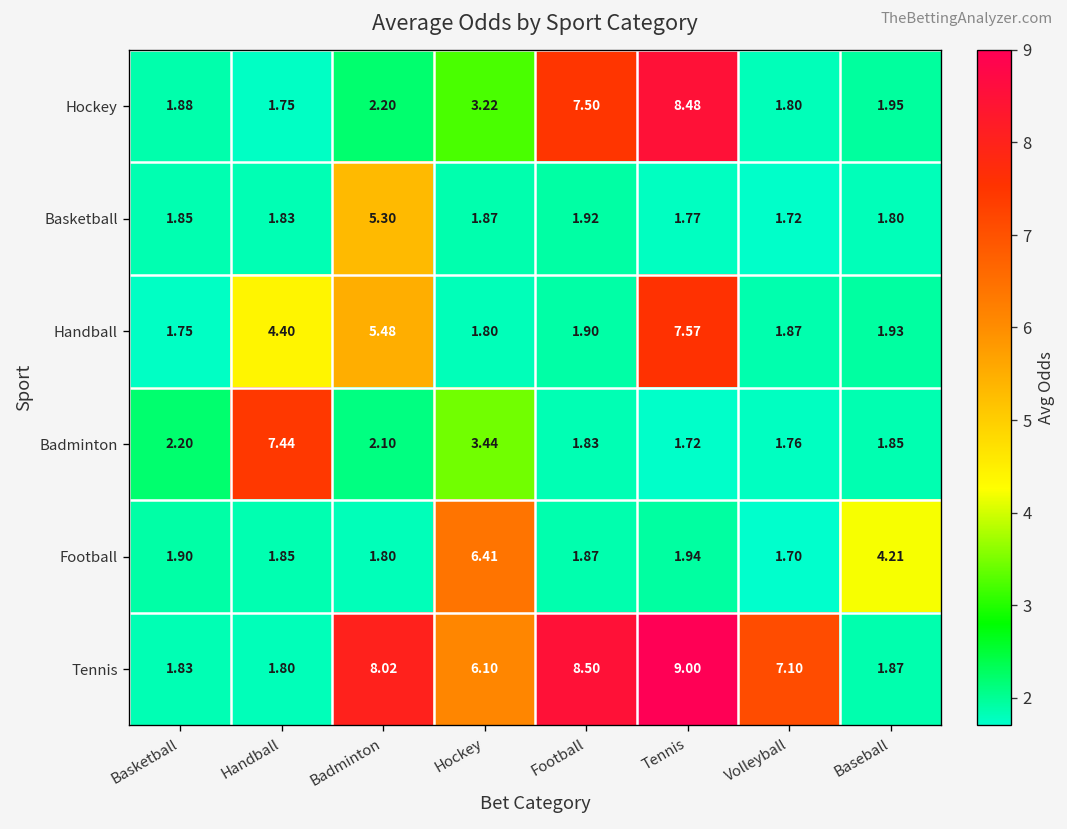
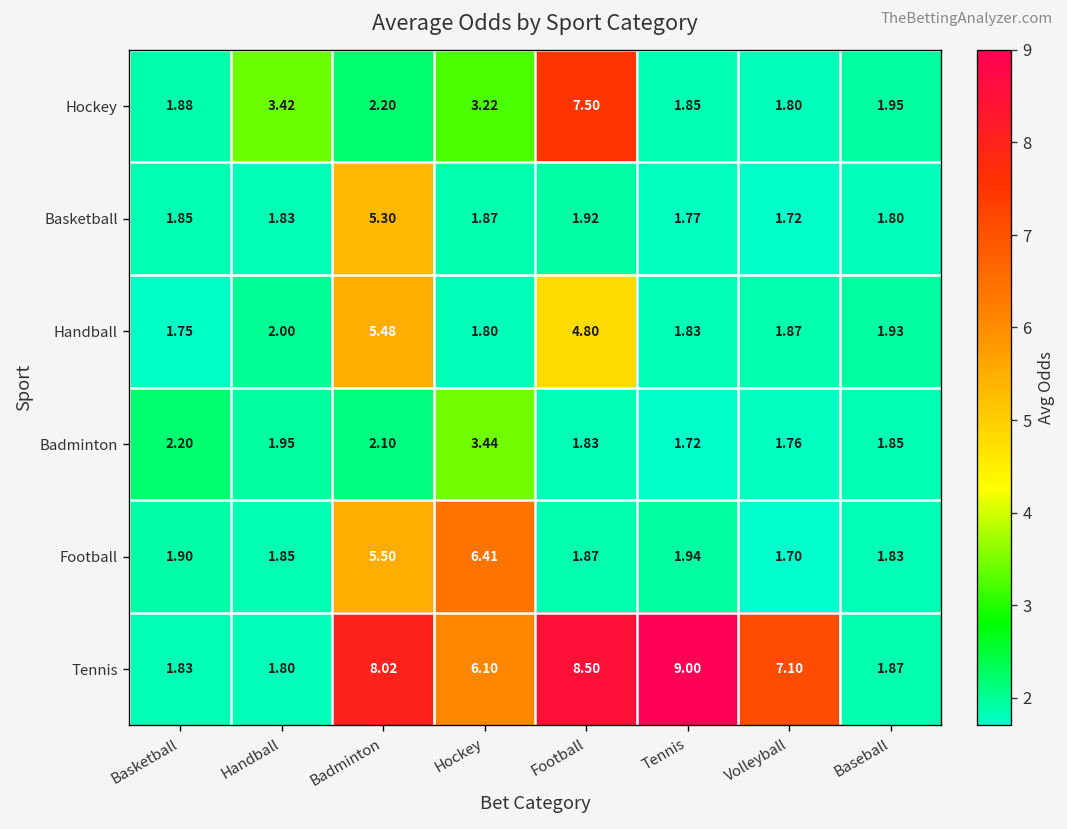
Hockey, Handball: 1.75 -> 3.42
Hockey, Tennis: 8.48 -> 1.85
Handball, Handball: 4.40 -> 2.00
Handball, Football: 1.90 -> 4.80
Handball, Tennis: 7.57 -> 1.83
Badminton, Handball: 7.44 -> 1.95
Football, Badminton: 1.80 -> 5.50
Football, Baseball: 4.21 -> 1.83
